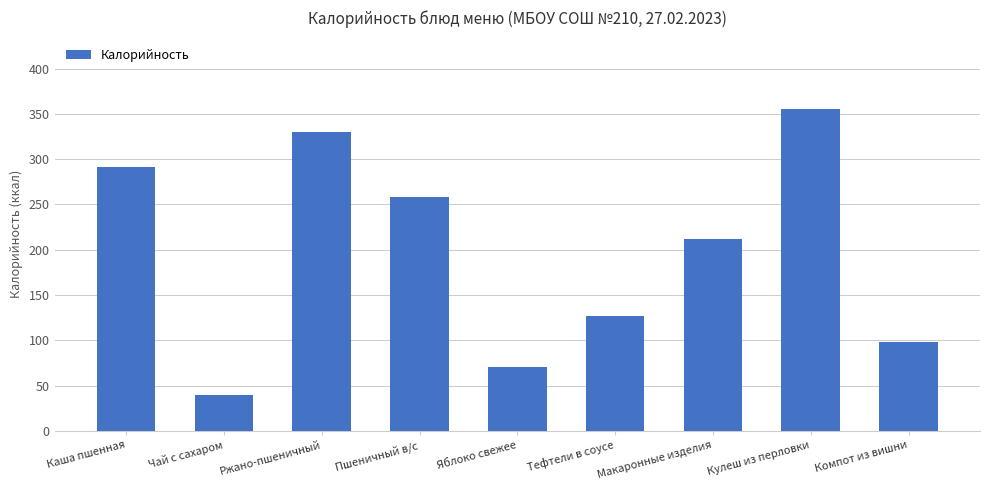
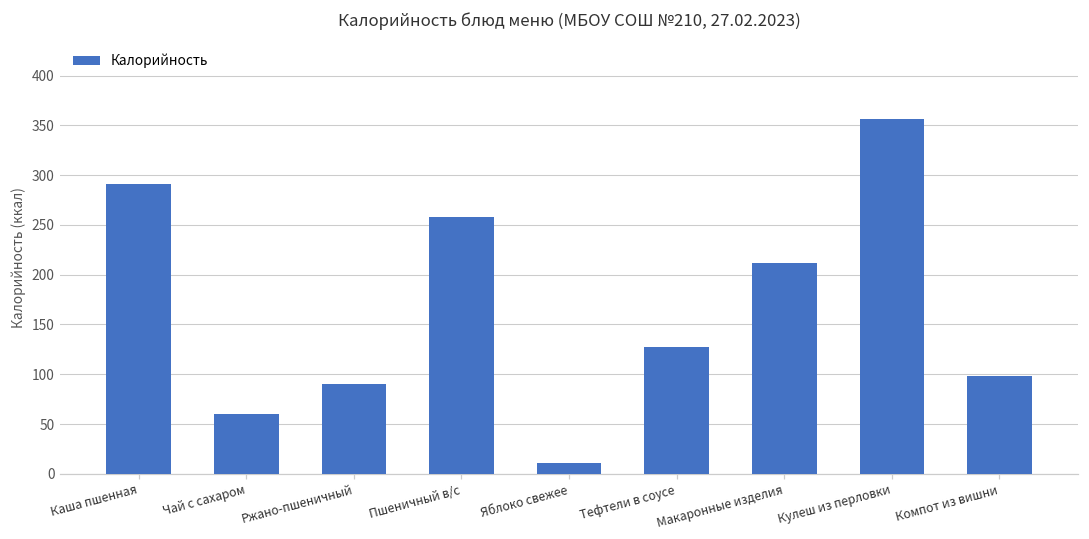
Чай с сахаром: 40 -> 60
Ржано-пшеничный: 330 -> 90
Яблоко свежее: 70 -> 10
